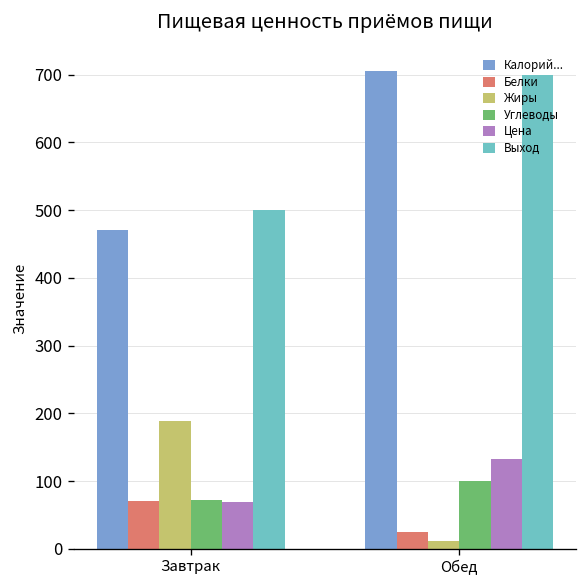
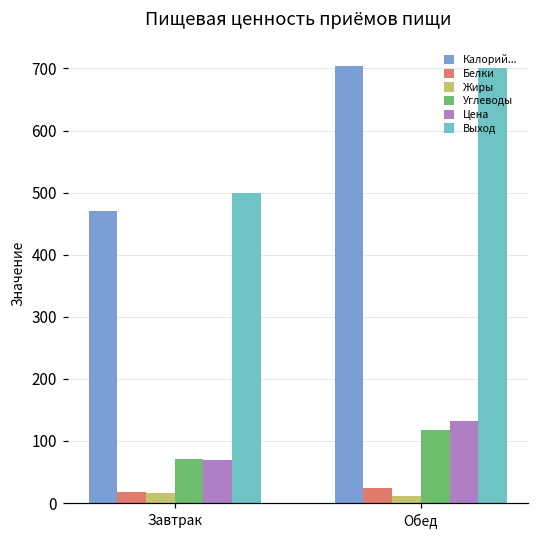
Белки, Завтрак: 70 -> 20
Жиры, Завтрак: 190 -> 20
Углеводы, Обед: 100 -> 120
